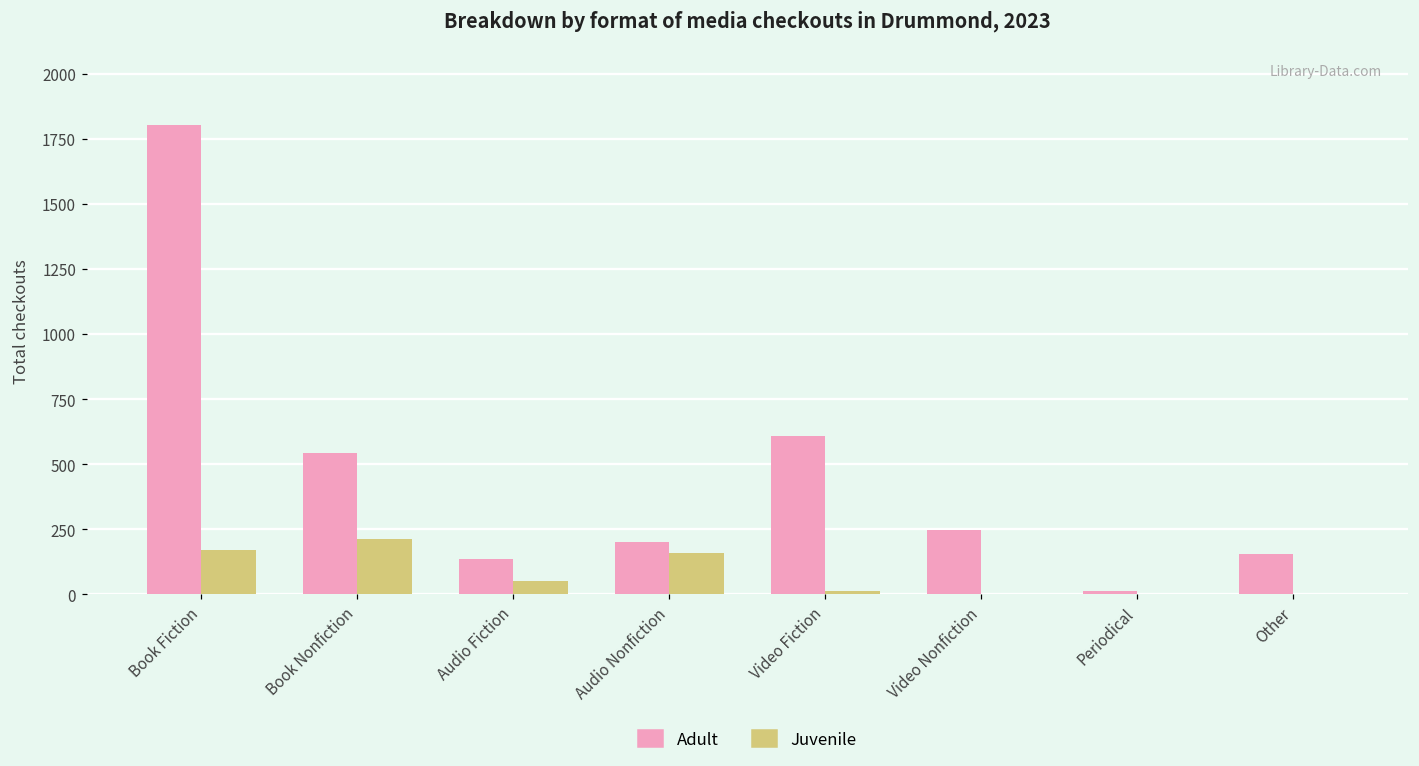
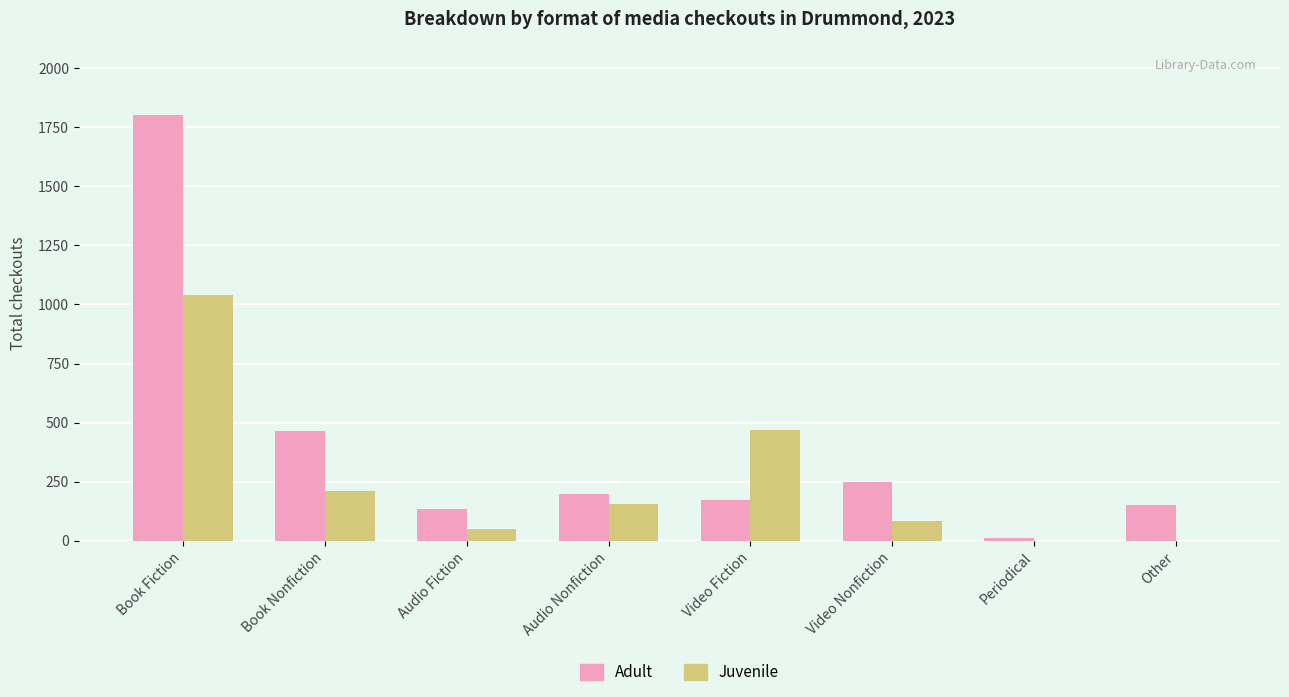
Juvenile, Book Fiction: 170 -> 1040
Adult, Book Nonfiction: 540 -> 470
Adult, Video Fiction: 610 -> 180
Juvenile, Video Fiction: 10 -> 470
Juvenile, Video Nonfiction: 0 -> 80
